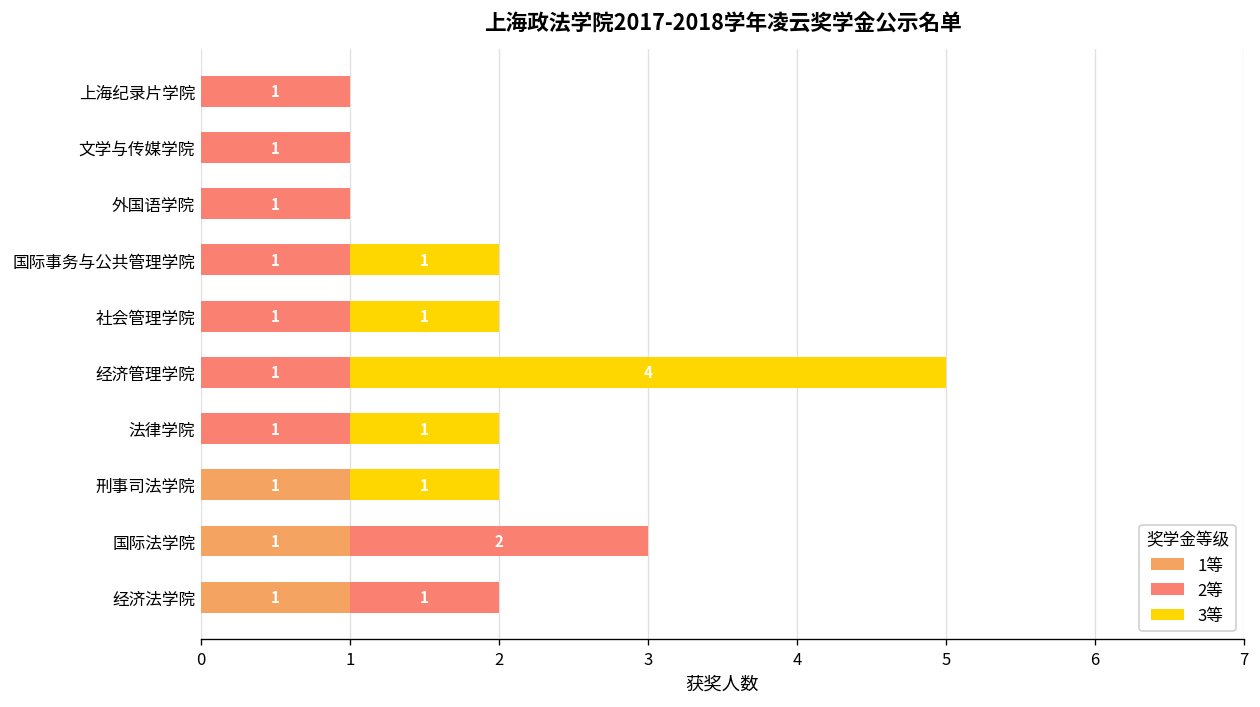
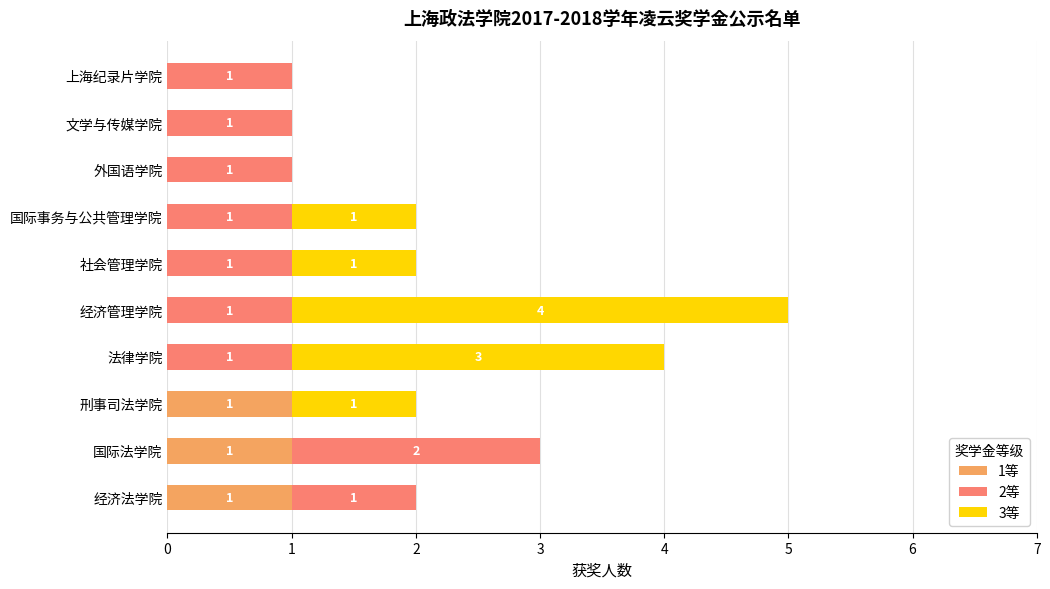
3等, 法律学院: 1 -> 3
